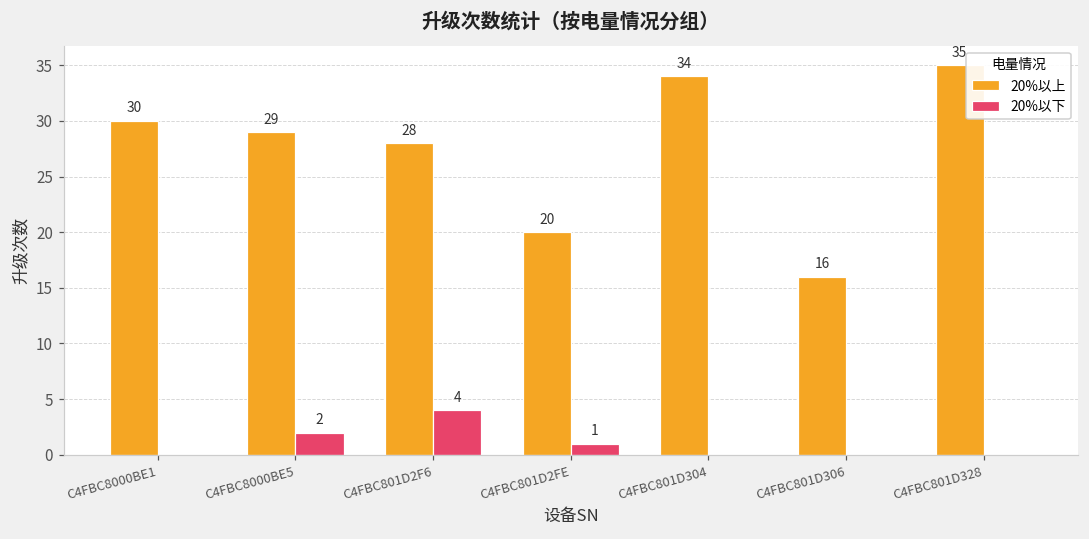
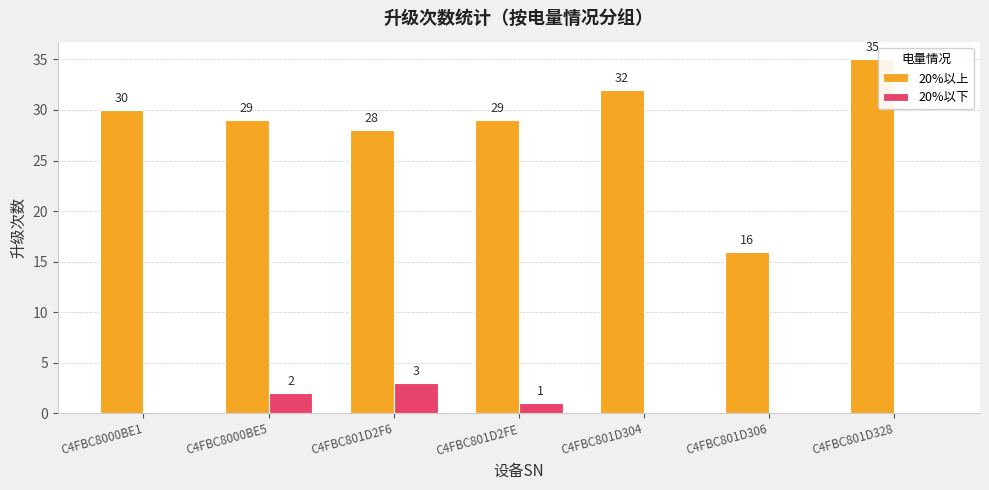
20%以下, C4FBC801D2F6: 4 -> 3
20%以上, C4FBC801D2FE: 20 -> 29
20%以上, C4FBC801D304: 34 -> 32
